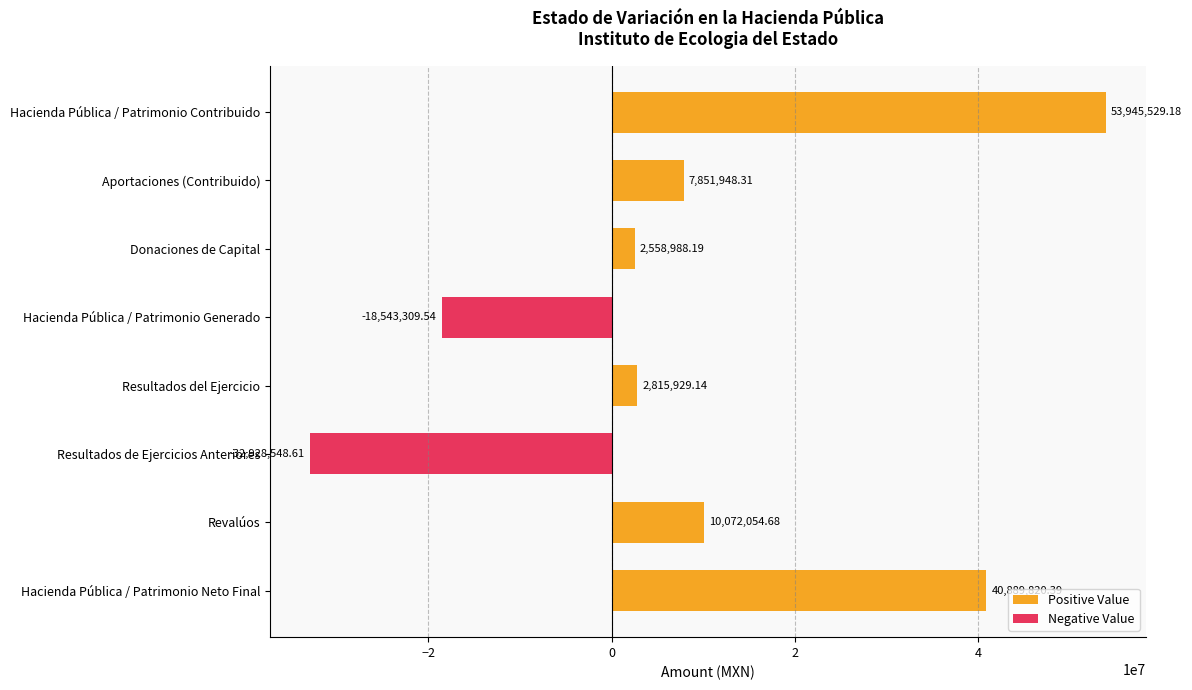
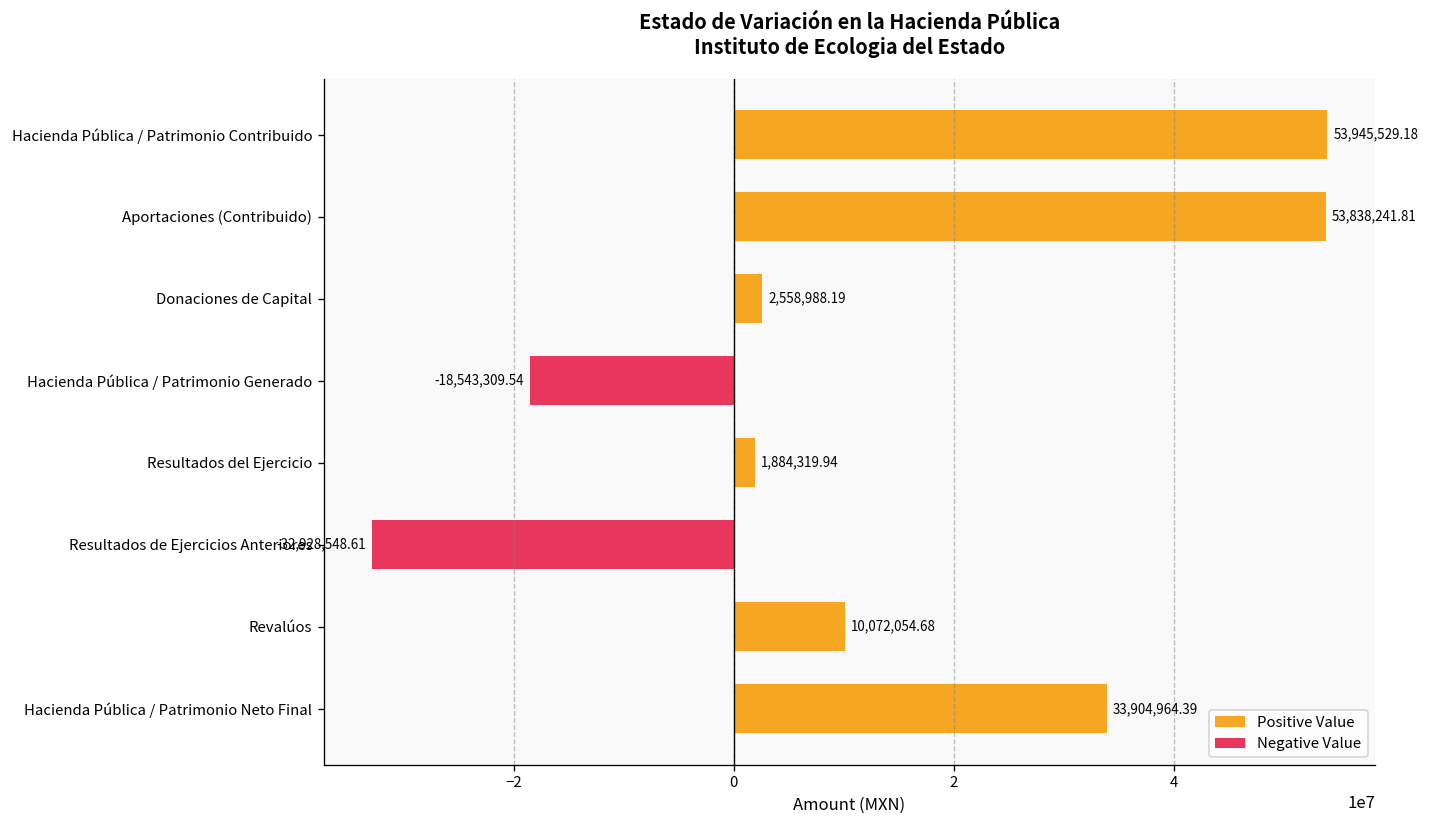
Aportaciones (Contribuido): 7,851,948.31 -> 53,838,241.81
Resultados del Ejercicio: 2,815,929.14 -> 1,884,319.94
Hacienda Pública / Patrimonio Neto Final: 41000000 -> 34000000
